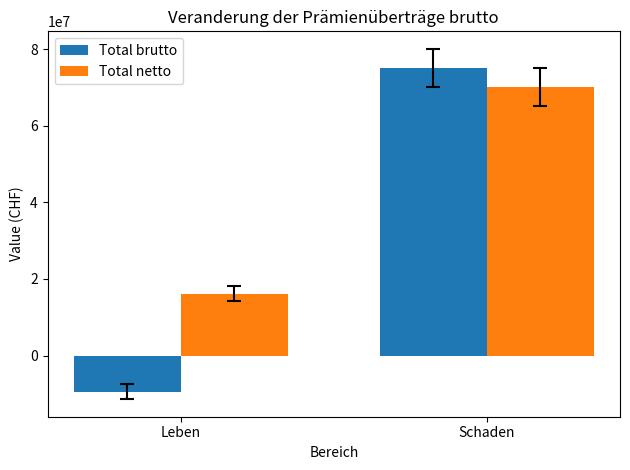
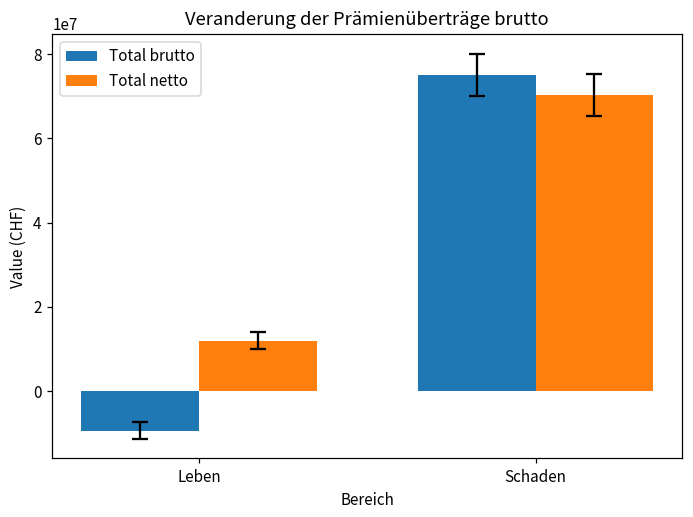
Total netto, Leben: 16000000 -> 12000000
